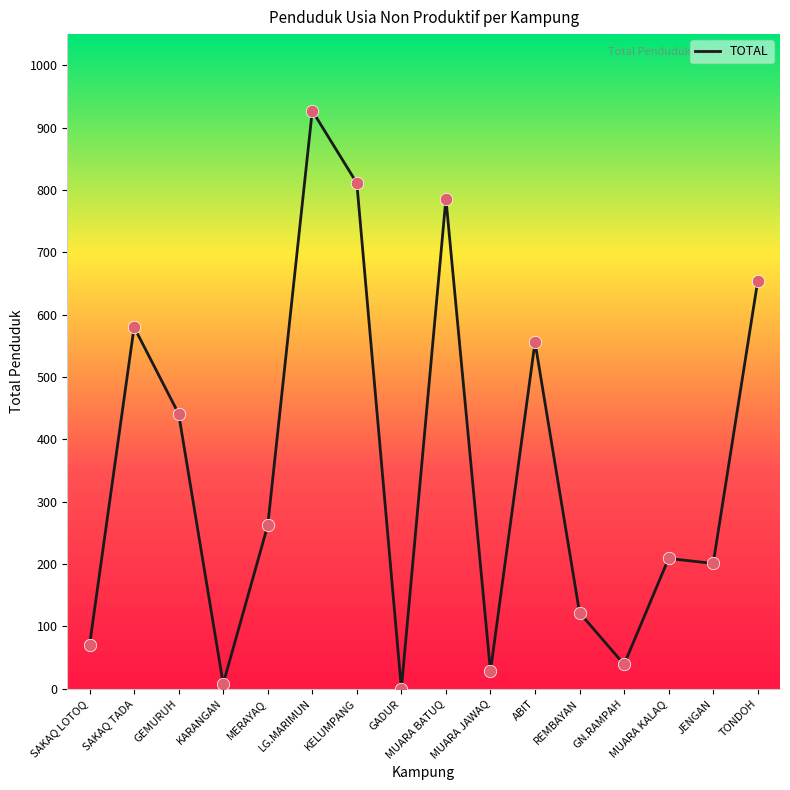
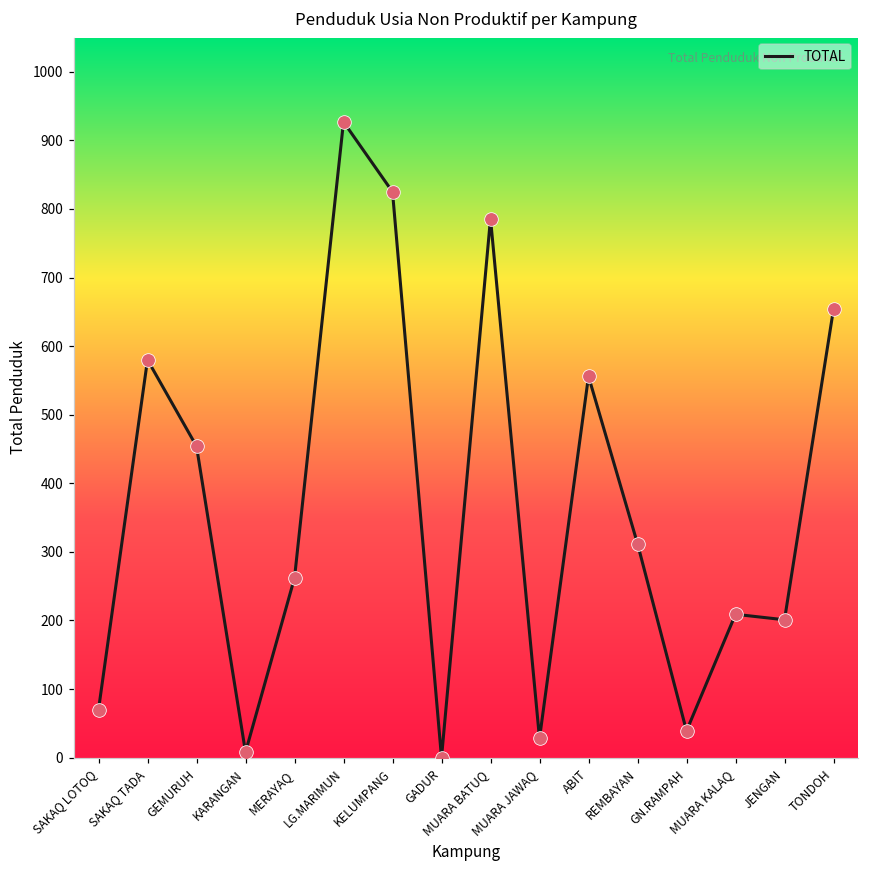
GEMURUH: 440 -> 450
KELUMPANG: 810 -> 830
REMBAYAN: 120 -> 310
